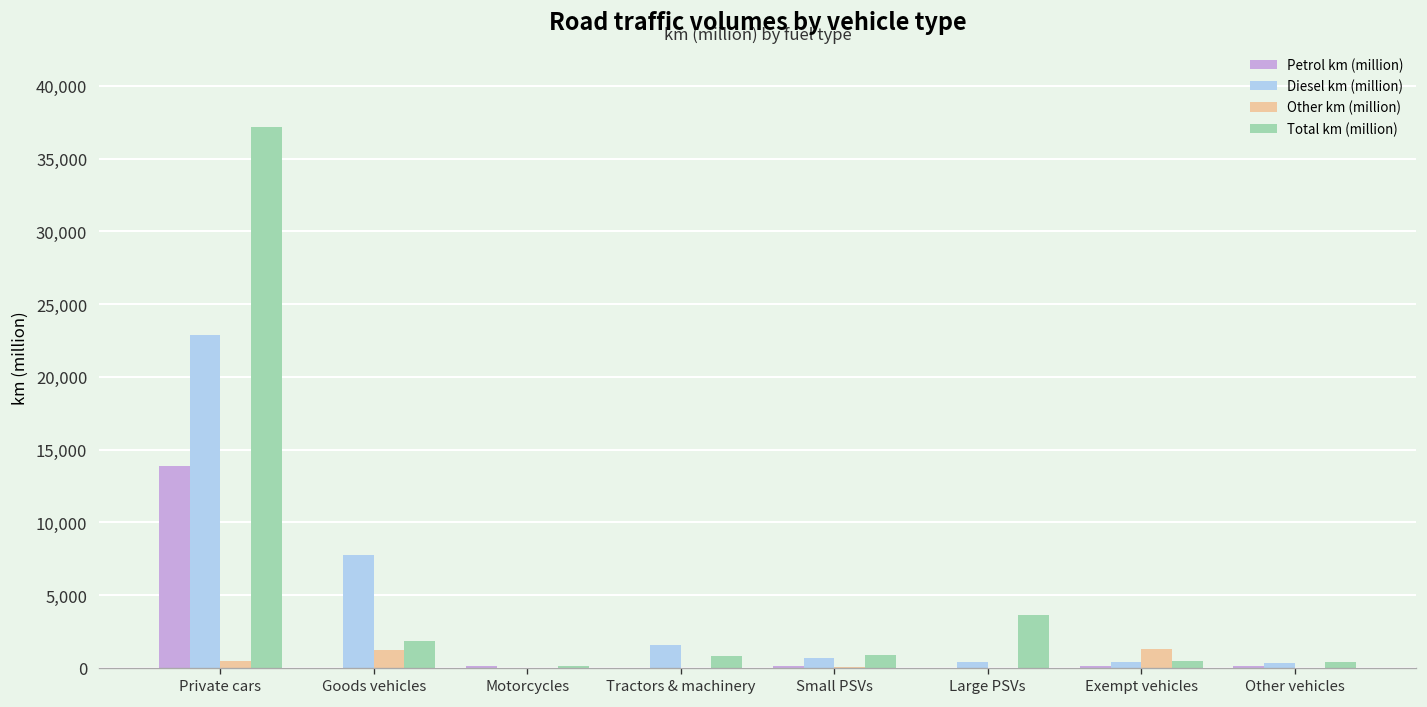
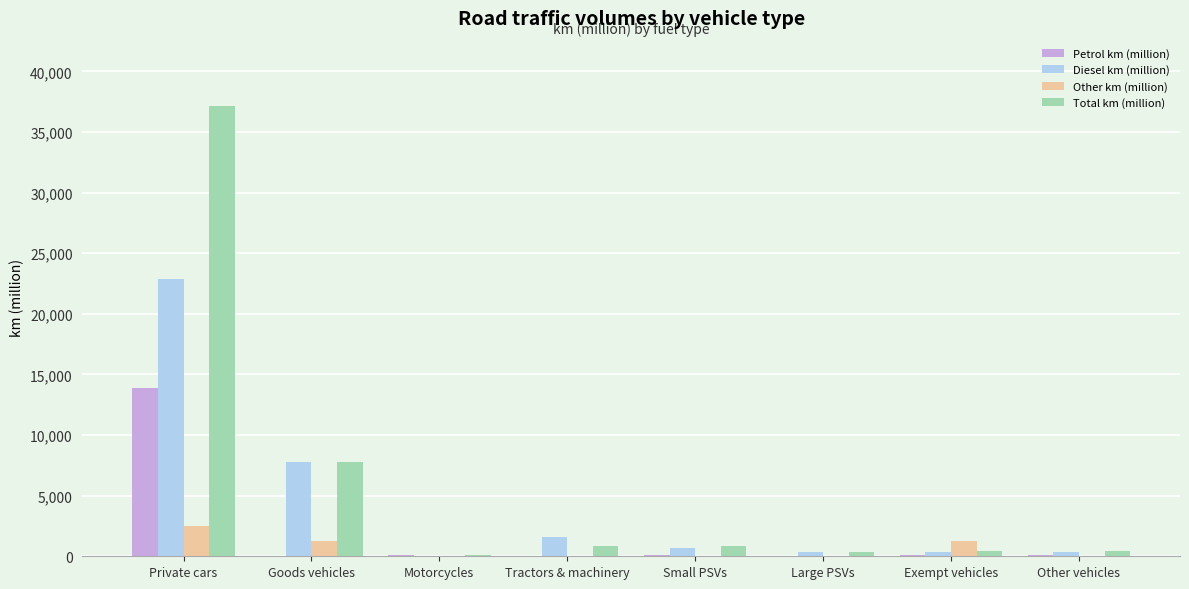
Other km (million), Private cars: 400 -> 2,500
Total km (million), Goods vehicles: 1,800 -> 7,800
Total km (million), Large PSVs: 3,700 -> 400
